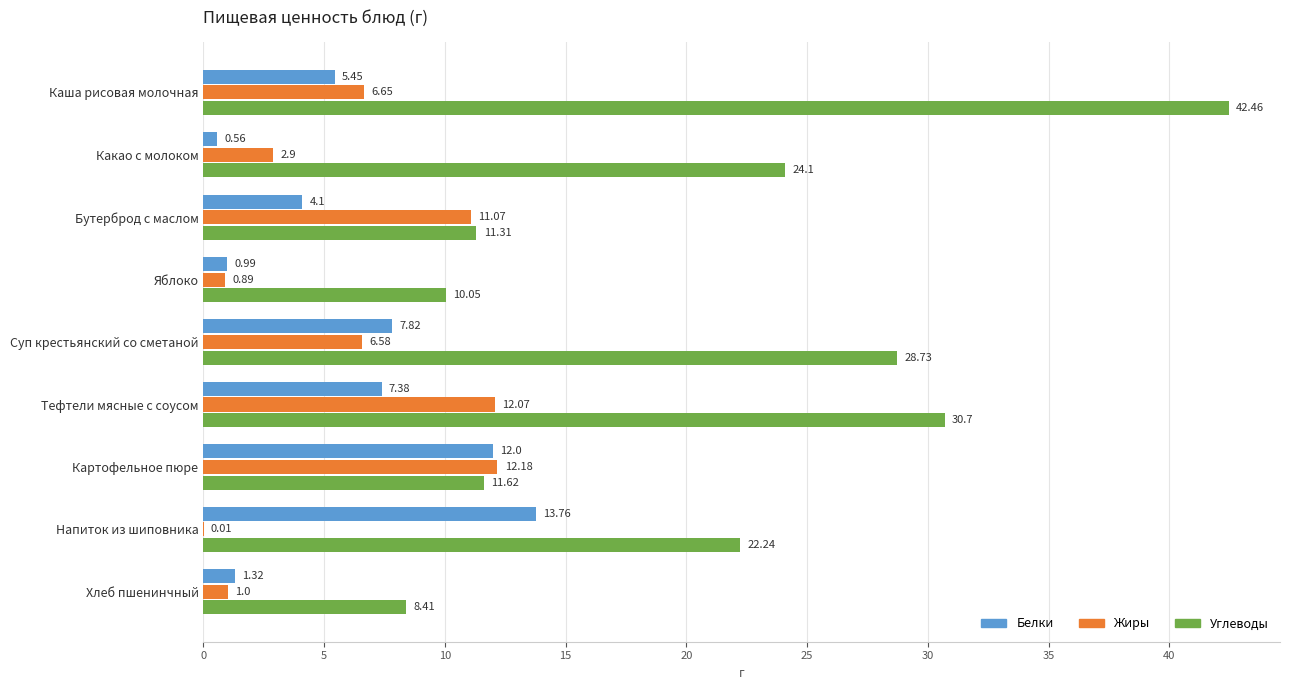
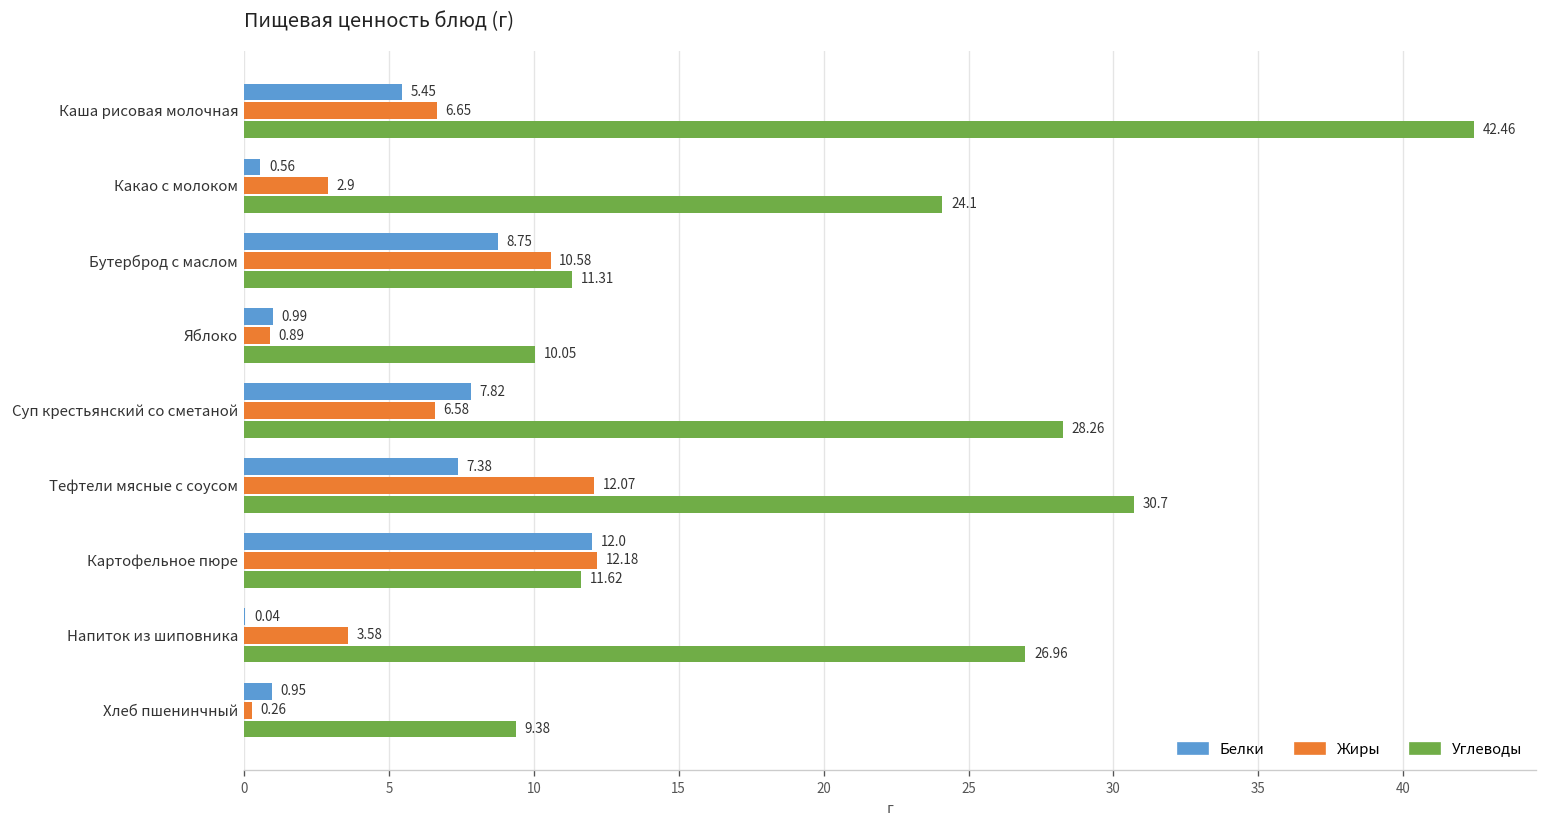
Белки, Бутерброд с маслом: 4.1 -> 8.75
Жиры, Бутерброд с маслом: 11.07 -> 10.58
Углеводы, Суп крестьянский со сметаной: 28.73 -> 28.26
Белки, Напиток из шиповника: 13.76 -> 0.04
Жиры, Напиток из шиповника: 0.01 -> 3.58
Углеводы, Напиток из шиповника: 22.24 -> 26.96
Белки, Хлеб пшенинчный: 1.32 -> 0.95
Жиры, Хлеб пшенинчный: 1.0 -> 0.26
Углеводы, Хлеб пшенинчный: 8.41 -> 9.38
